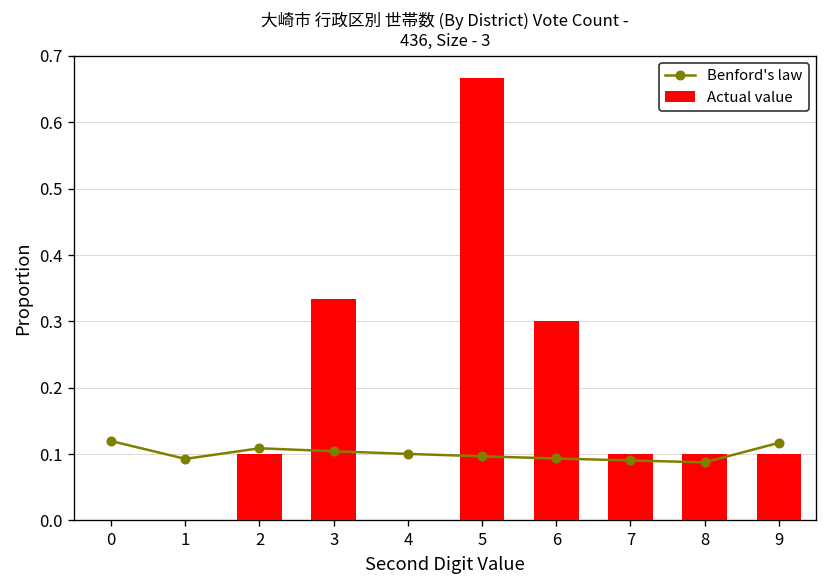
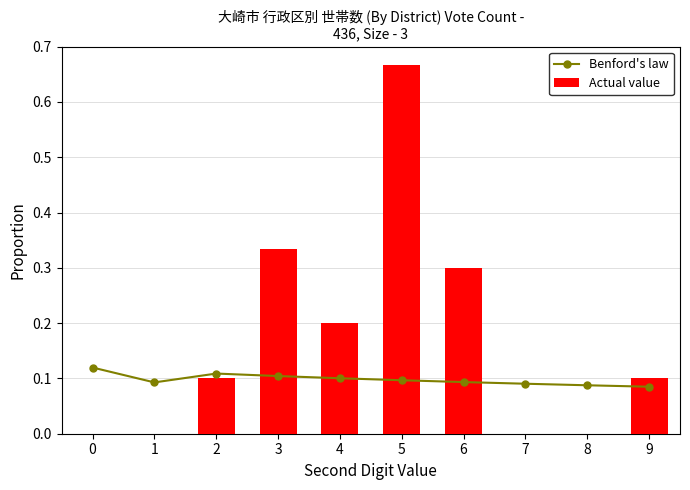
Actual value, 4: 0.0 -> 0.2
Actual value, 7: 0.1 -> 0.0
Actual value, 8: 0.1 -> 0.0
Benford's law, 9: 0.12 -> 0.09
